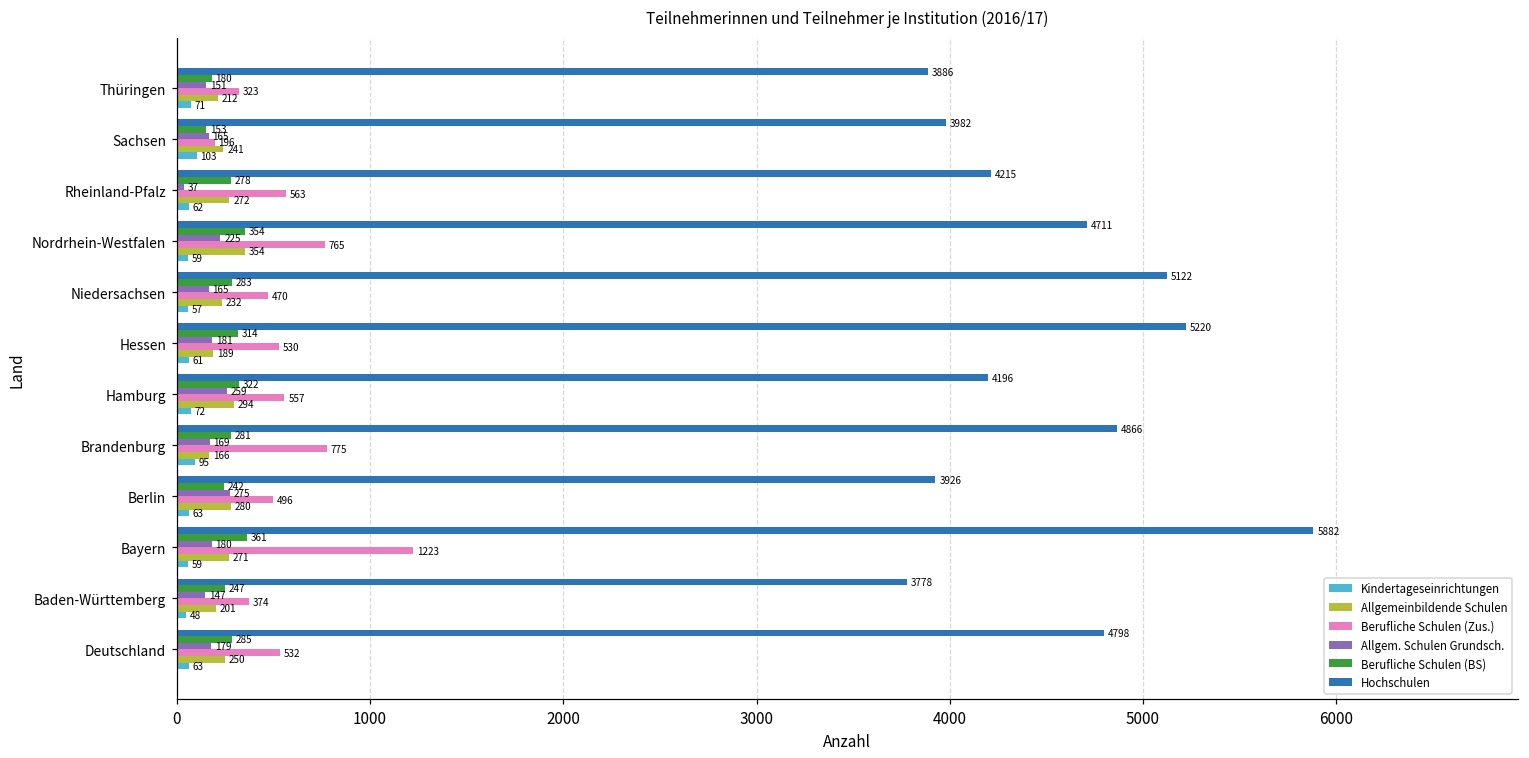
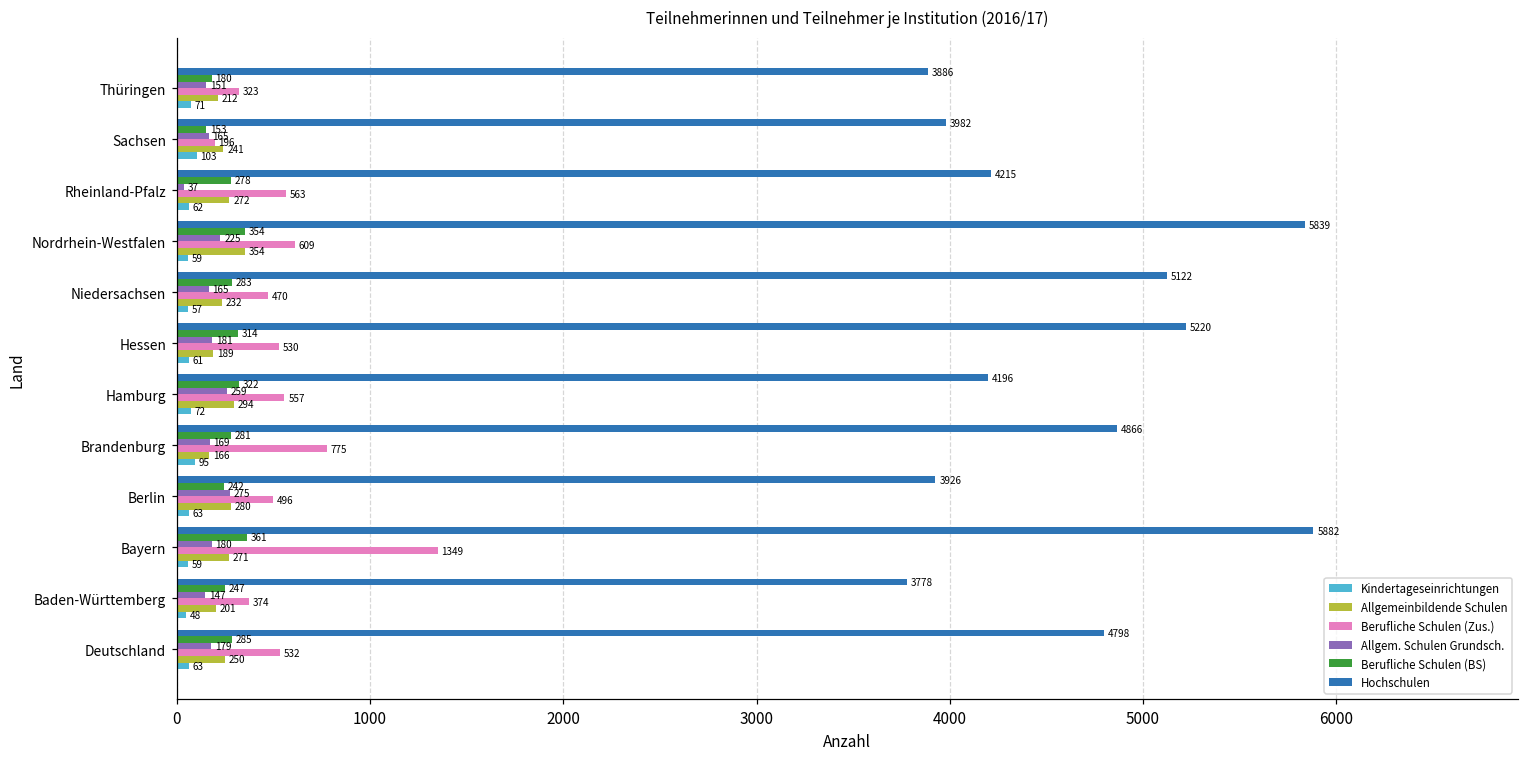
Hochschulen, Nordrhein-Westfalen: 4711 -> 5839
Berufliche Schulen (Zus.), Nordrhein-Westfalen: 765 -> 609
Berufliche Schulen (Zus.), Bayern: 1223 -> 1349
